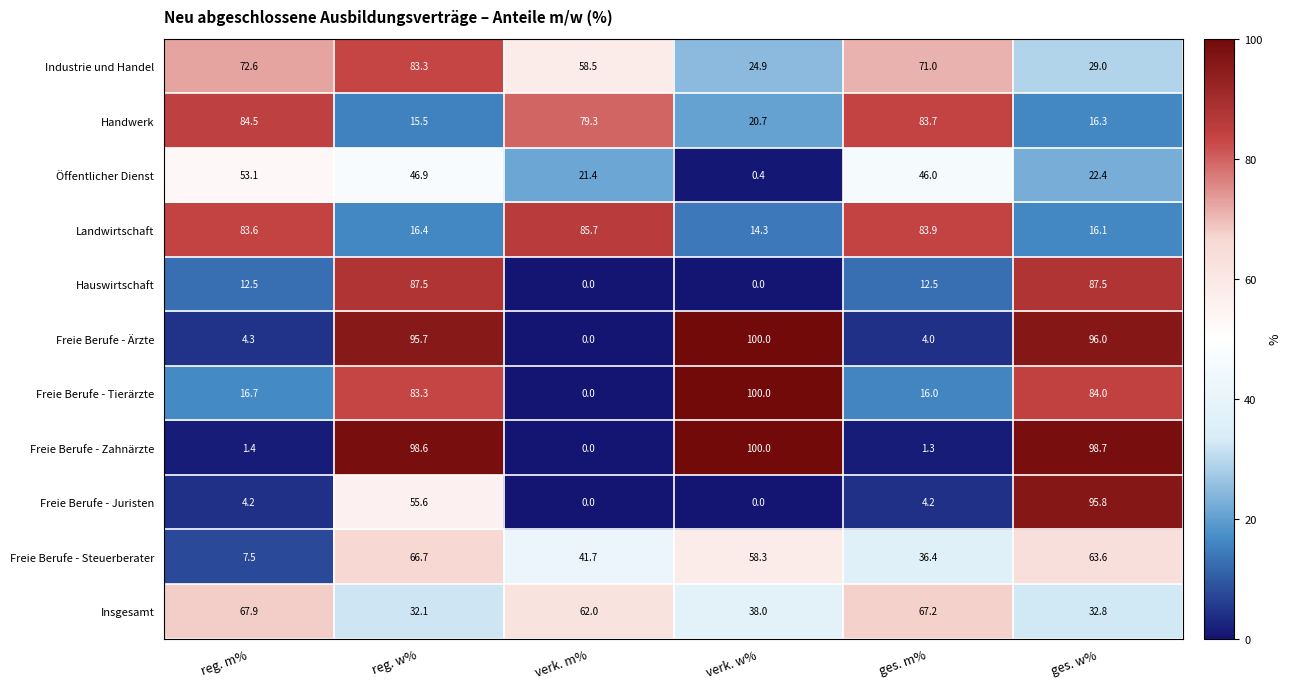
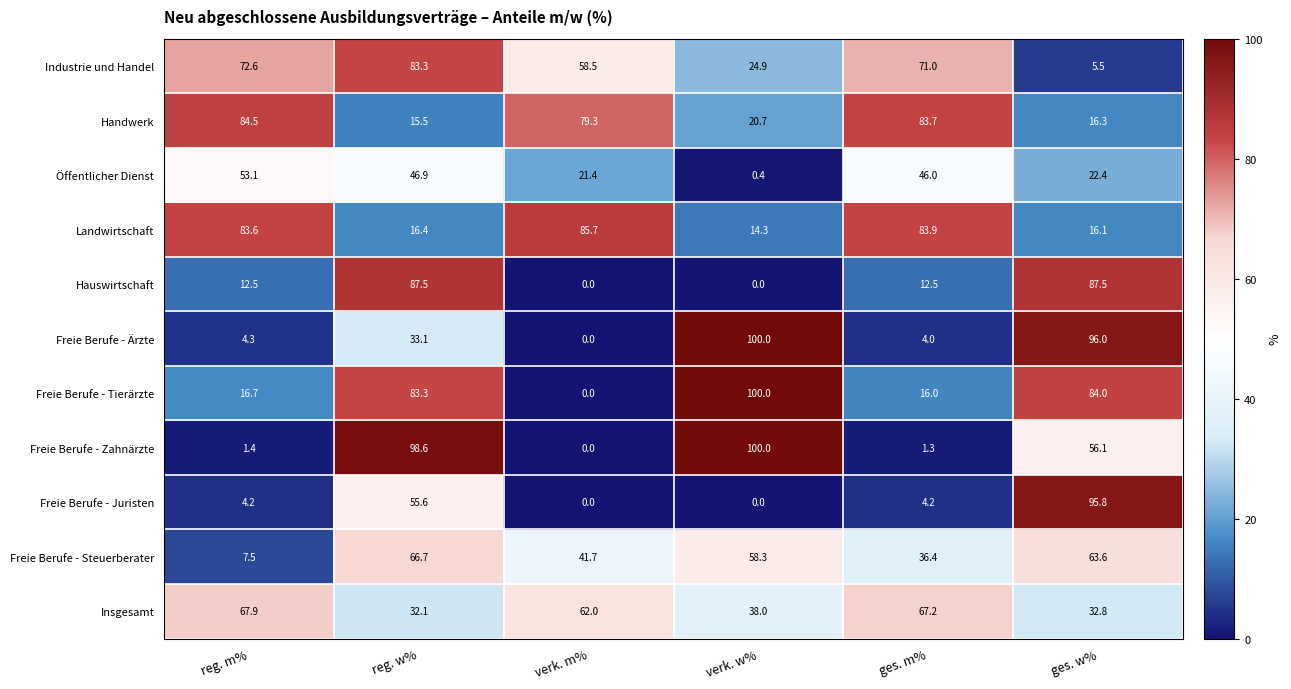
Industrie und Handel, ges. w%: 29.0 -> 5.5
Freie Berufe - Ärzte, reg. w%: 95.7 -> 33.1
Freie Berufe - Zahnärzte, ges. w%: 98.7 -> 56.1
